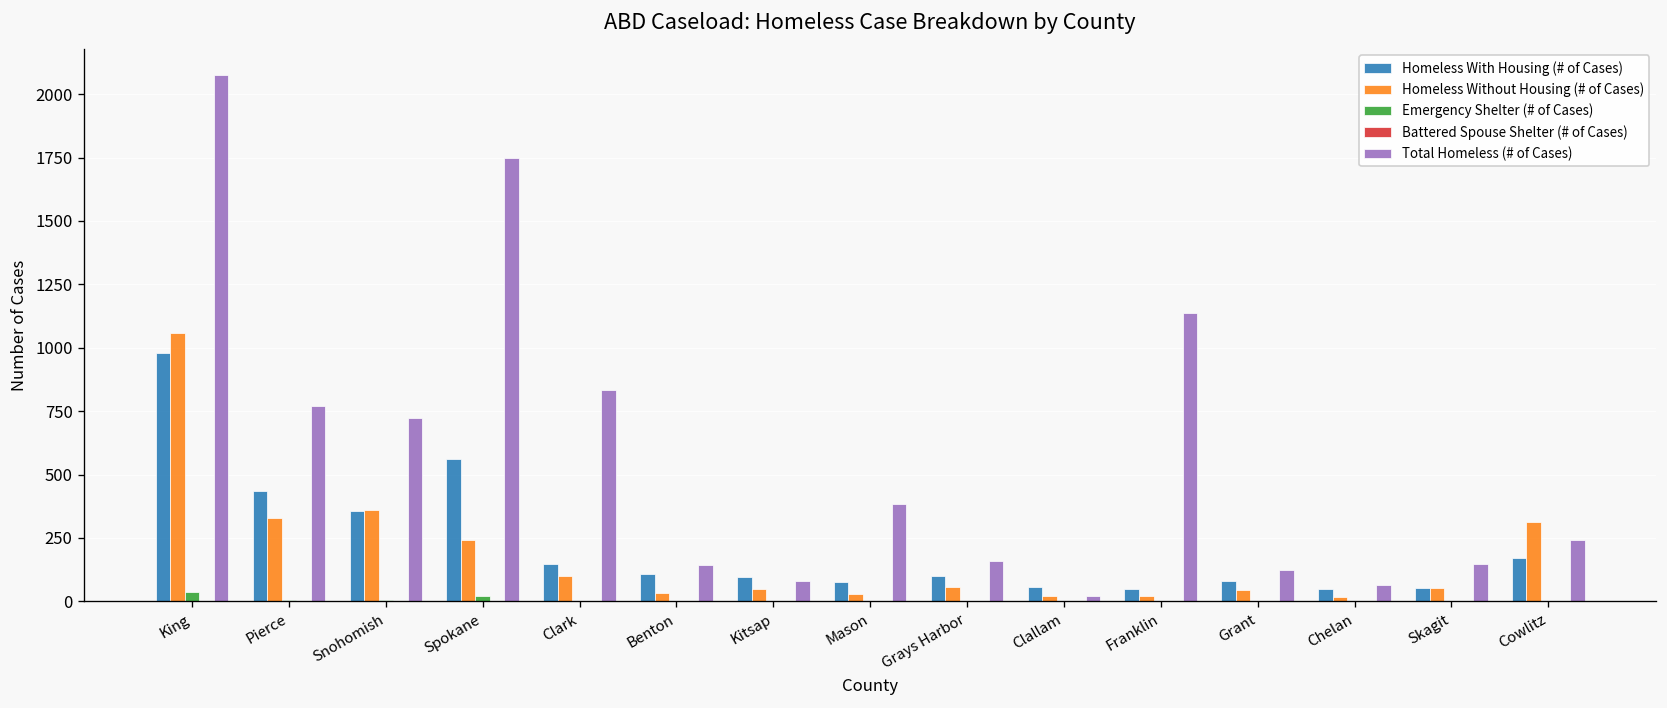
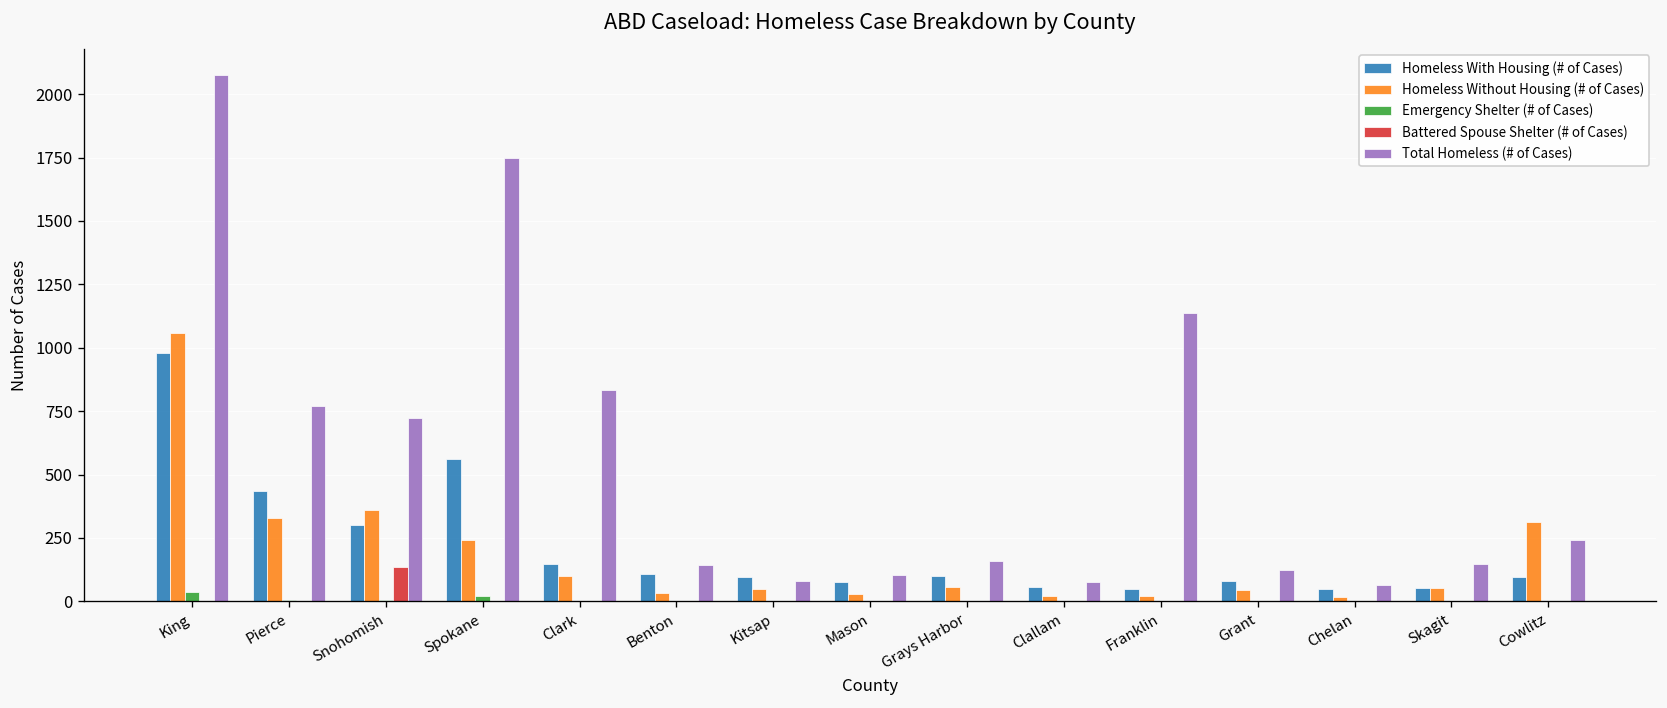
Homeless With Housing (# of Cases), Snohomish: 360 -> 300
Battered Spouse Shelter (# of Cases), Snohomish: 0 -> 130
Total Homeless (# of Cases), Mason: 390 -> 100
Total Homeless (# of Cases), Clallam: 20 -> 80
Homeless With Housing (# of Cases), Cowlitz: 170 -> 100
